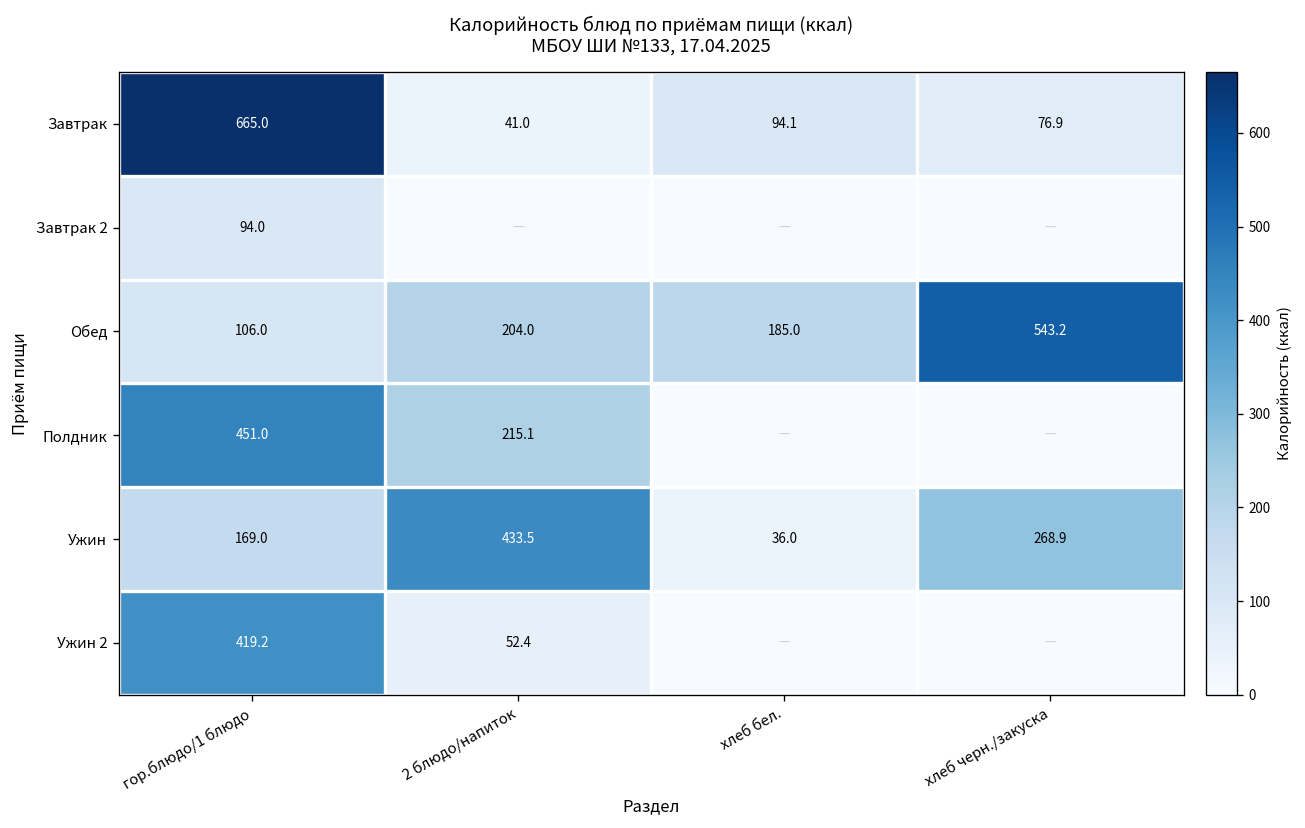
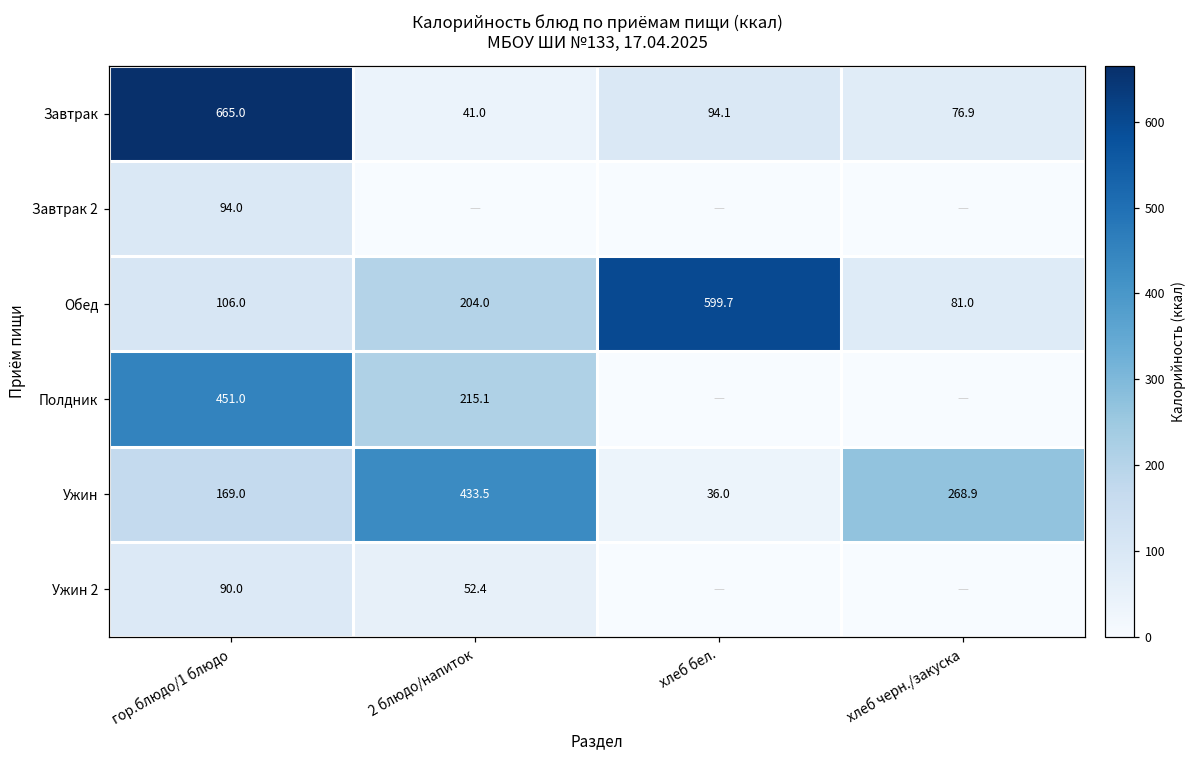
Обед, хлеб бел.: 185.0 -> 599.7
Обед, хлеб черн./закуска: 543.2 -> 81.0
Ужин 2, гор.блюдо/1 блюдо: 419.2 -> 90.0
